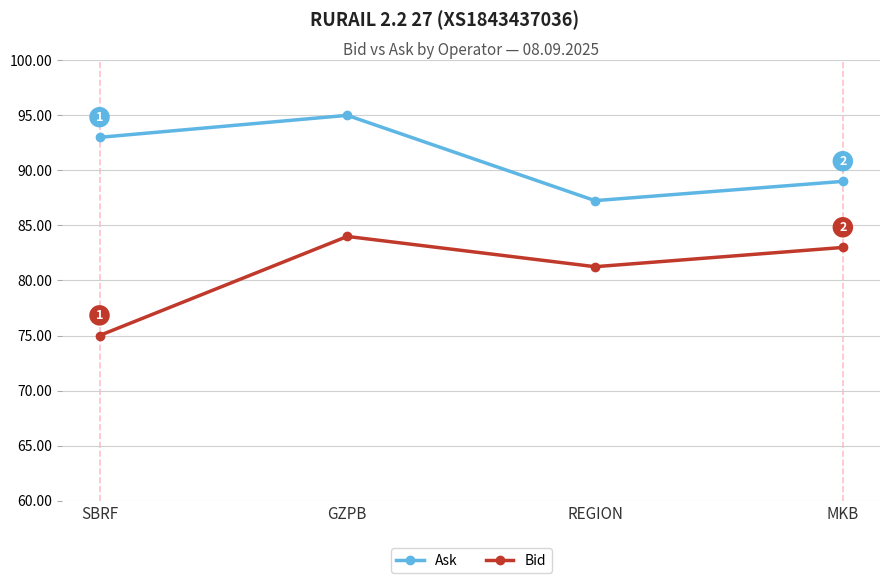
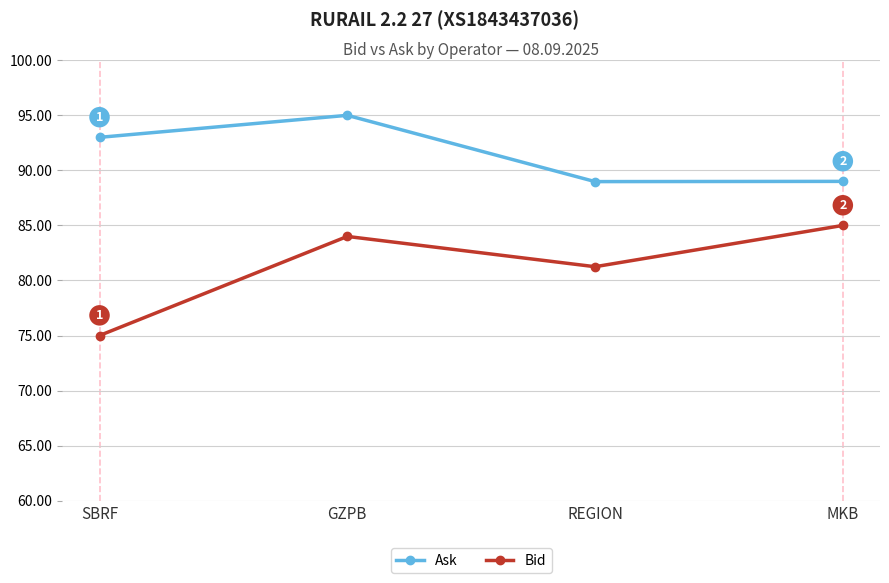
Ask, REGION: 87.3 -> 89.0
Bid, MKB: 83 -> 85
